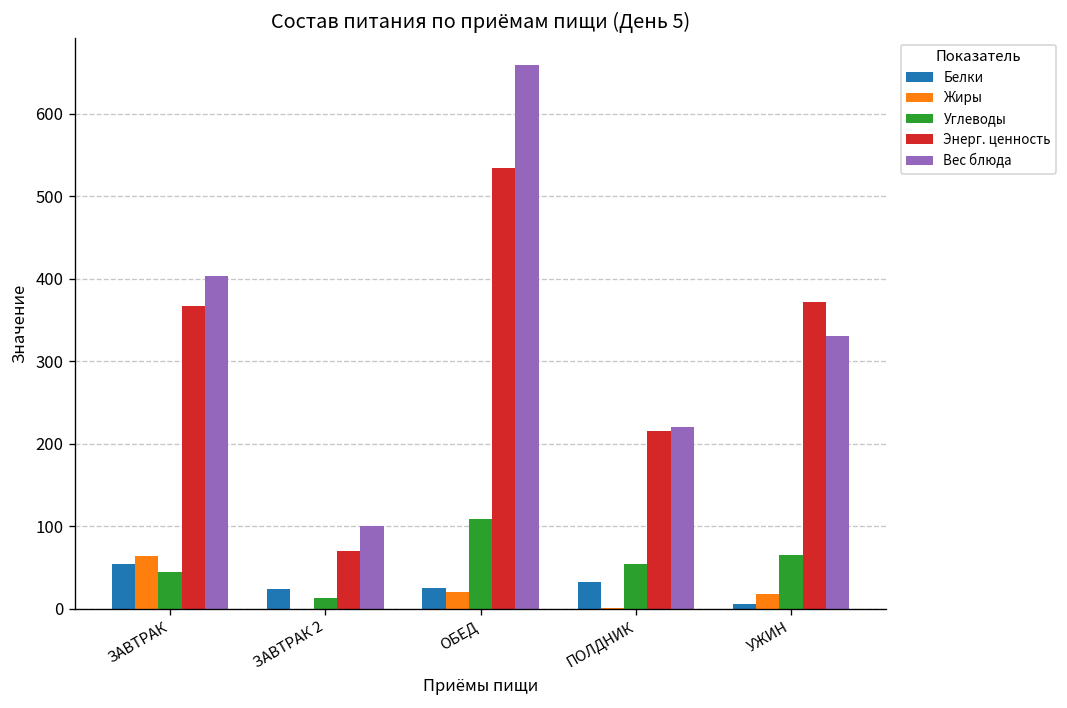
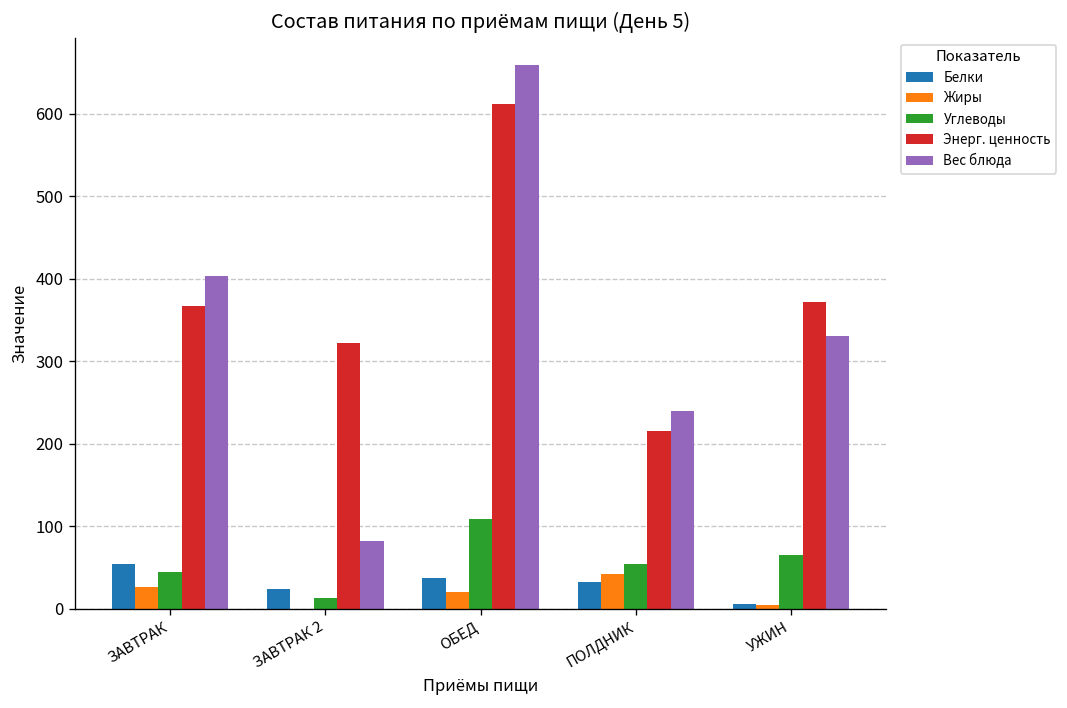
Жиры, ЗАВТРАК: 60 -> 30
Энерг. ценность, ЗАВТРАК 2: 70 -> 320
Вес блюда, ЗАВТРАК 2: 100 -> 80
Белки, ОБЕД: 20 -> 40
Энерг. ценность, ОБЕД: 530 -> 610
Жиры, ПОЛДНИК: 0 -> 40
Вес блюда, ПОЛДНИК: 220 -> 240
Жиры, УЖИН: 20 -> 0
